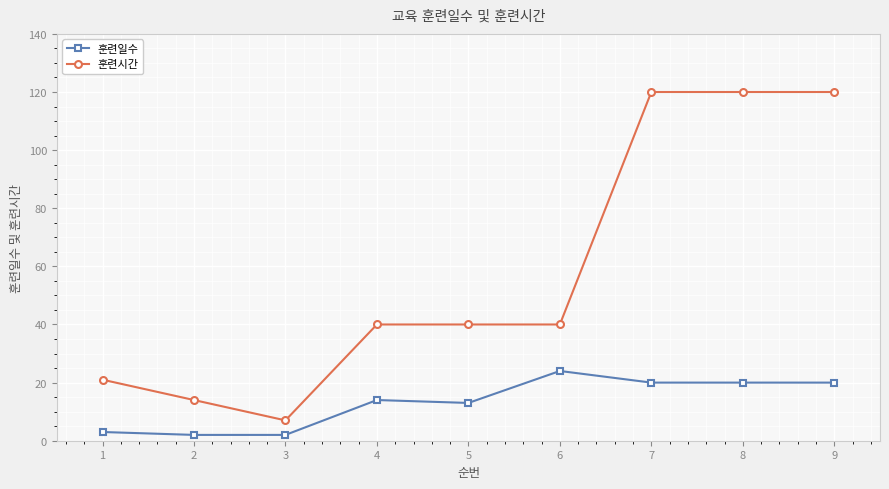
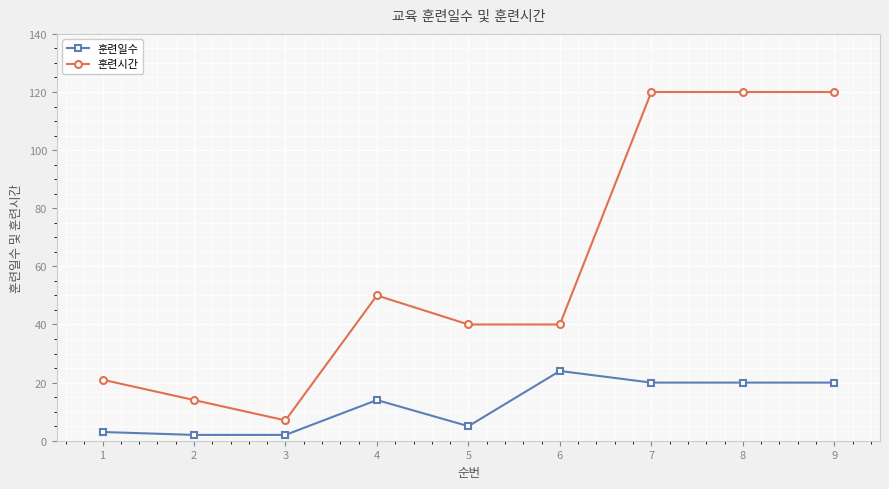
훈련시간, 4: 40 -> 50
훈련일수, 5: 13 -> 5
